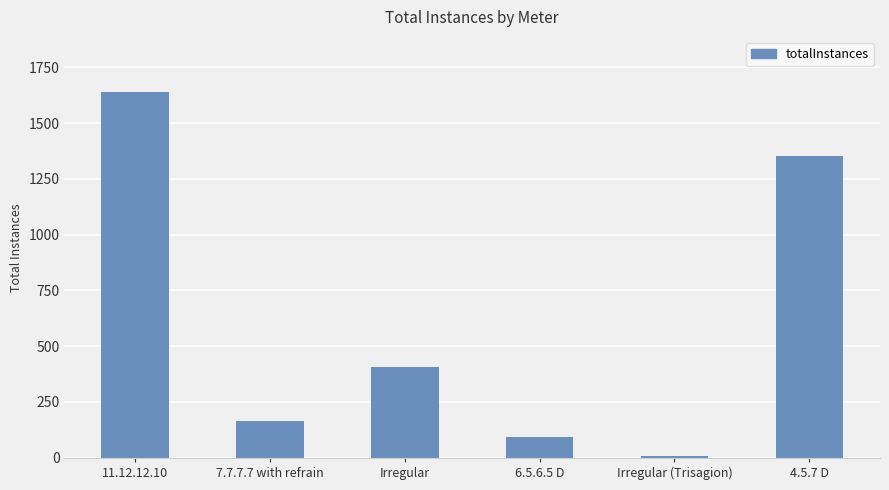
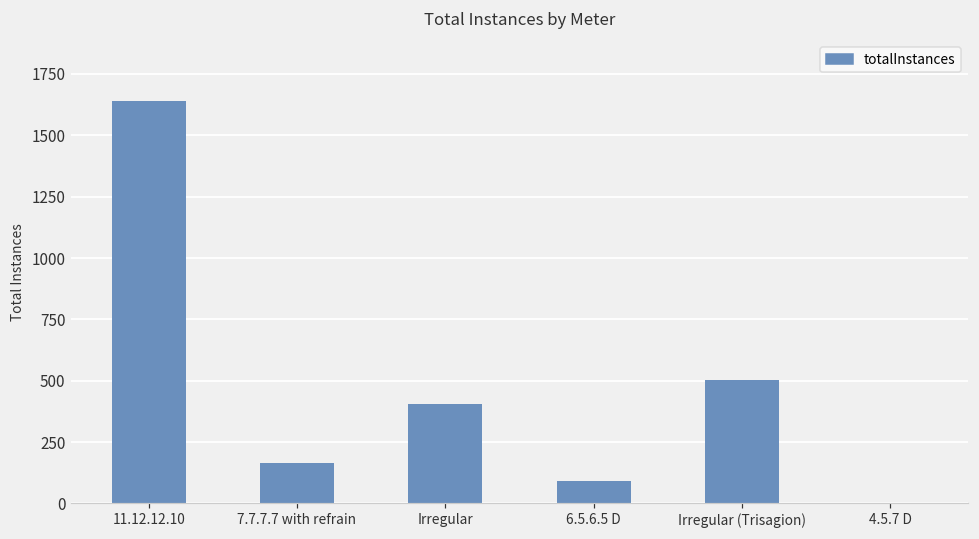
Irregular (Trisagion): 10 -> 500
4.5.7 D: 1350 -> 0
